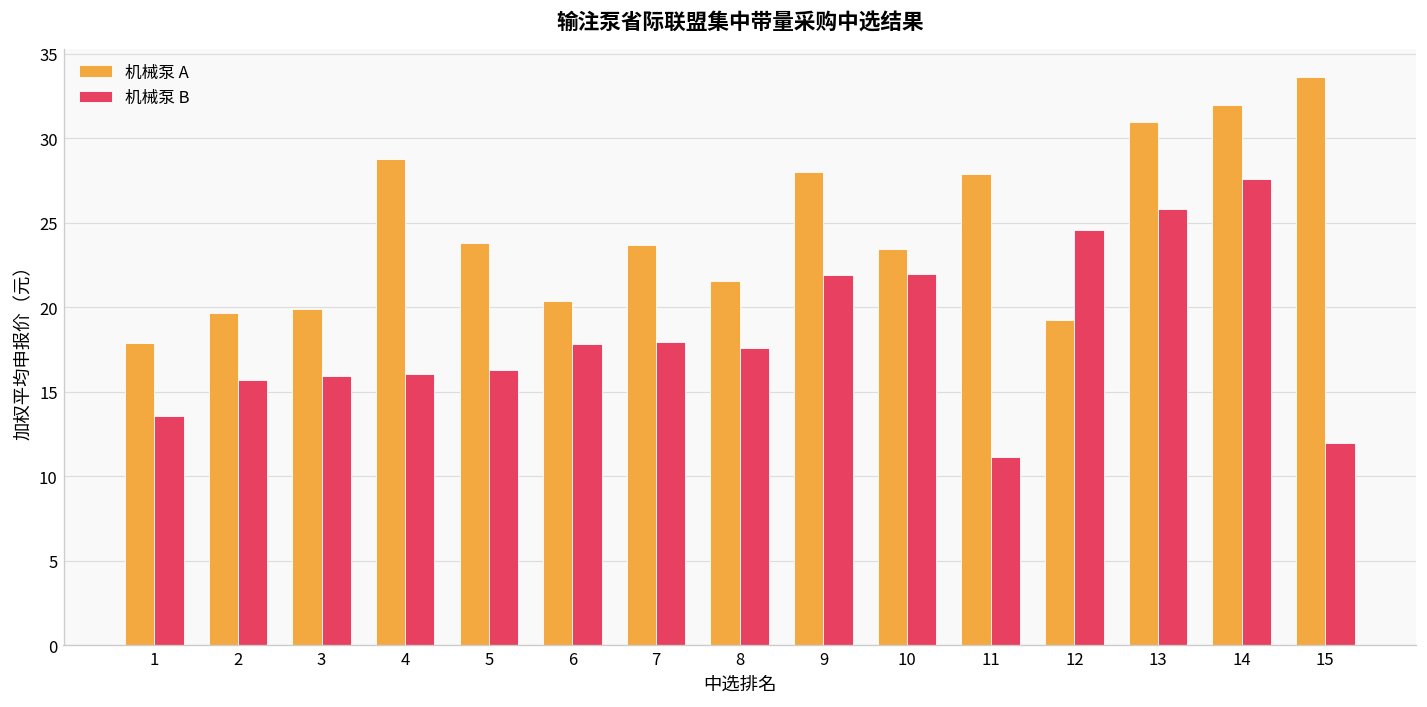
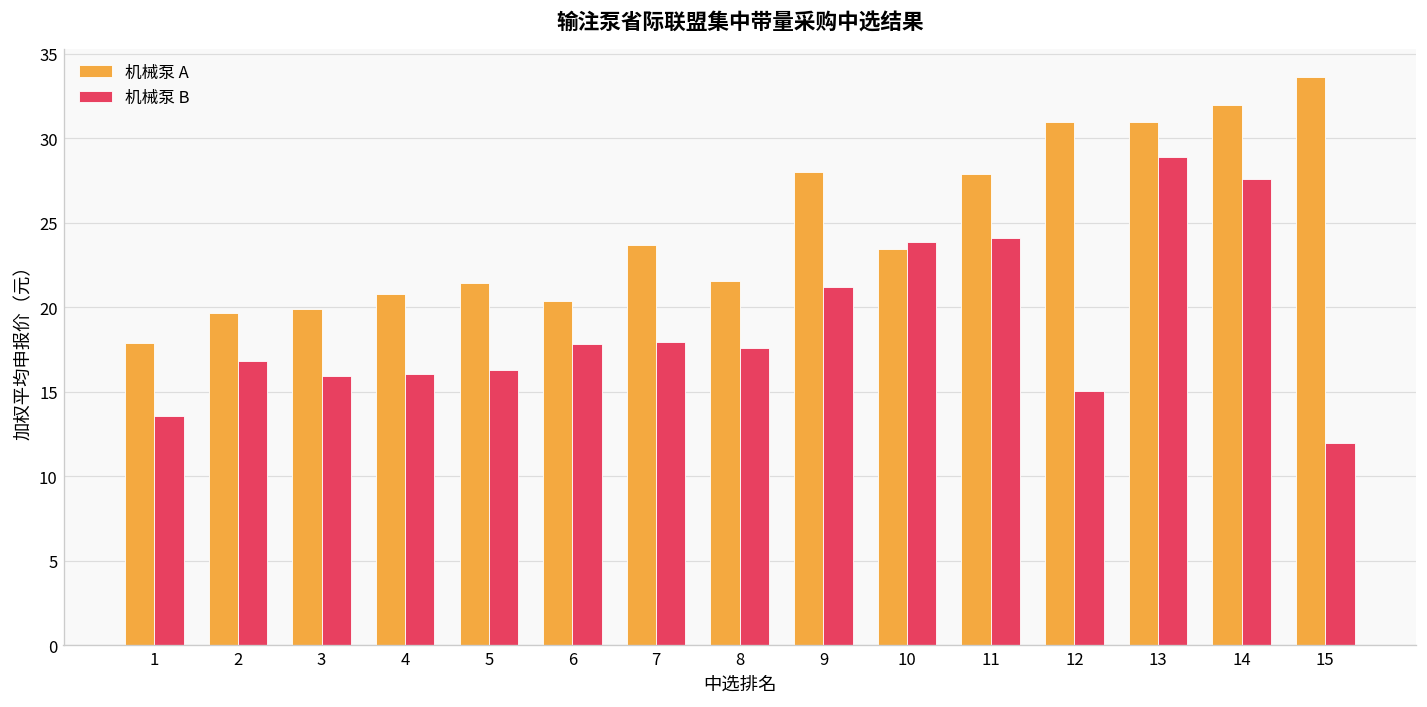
机械泵 B, 2: 15.7 -> 16.8
机械泵 A, 4: 28.8 -> 20.8
机械泵 A, 5: 23.8 -> 21.4
机械泵 B, 9: 21.9 -> 21.2
机械泵 B, 10: 22.0 -> 23.9
机械泵 B, 11: 11.2 -> 24.1
机械泵 A, 12: 19.3 -> 31.0
机械泵 B, 12: 24.6 -> 15.0
机械泵 B, 13: 25.8 -> 28.9
